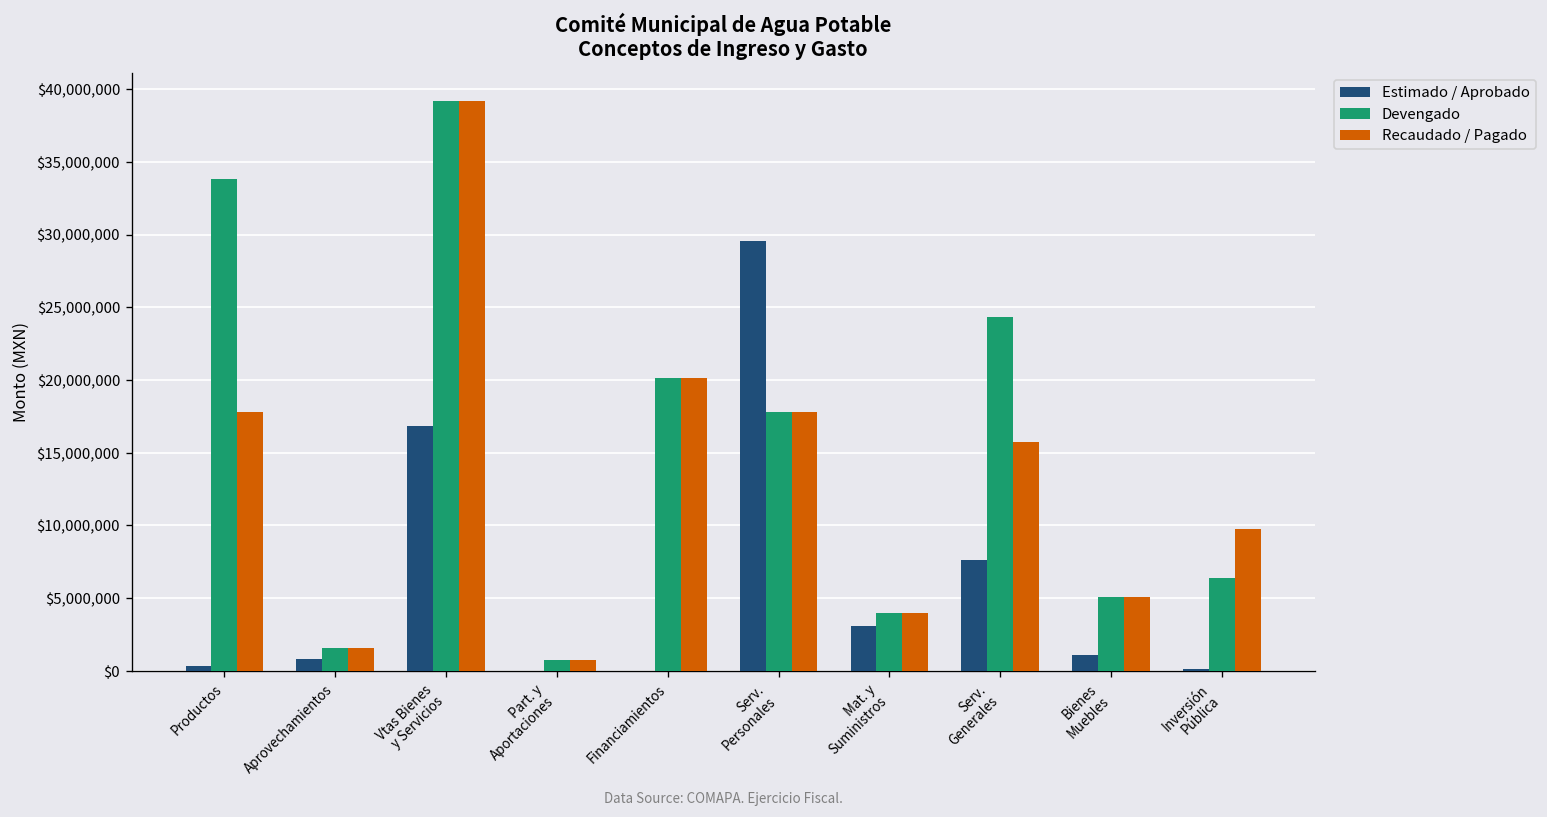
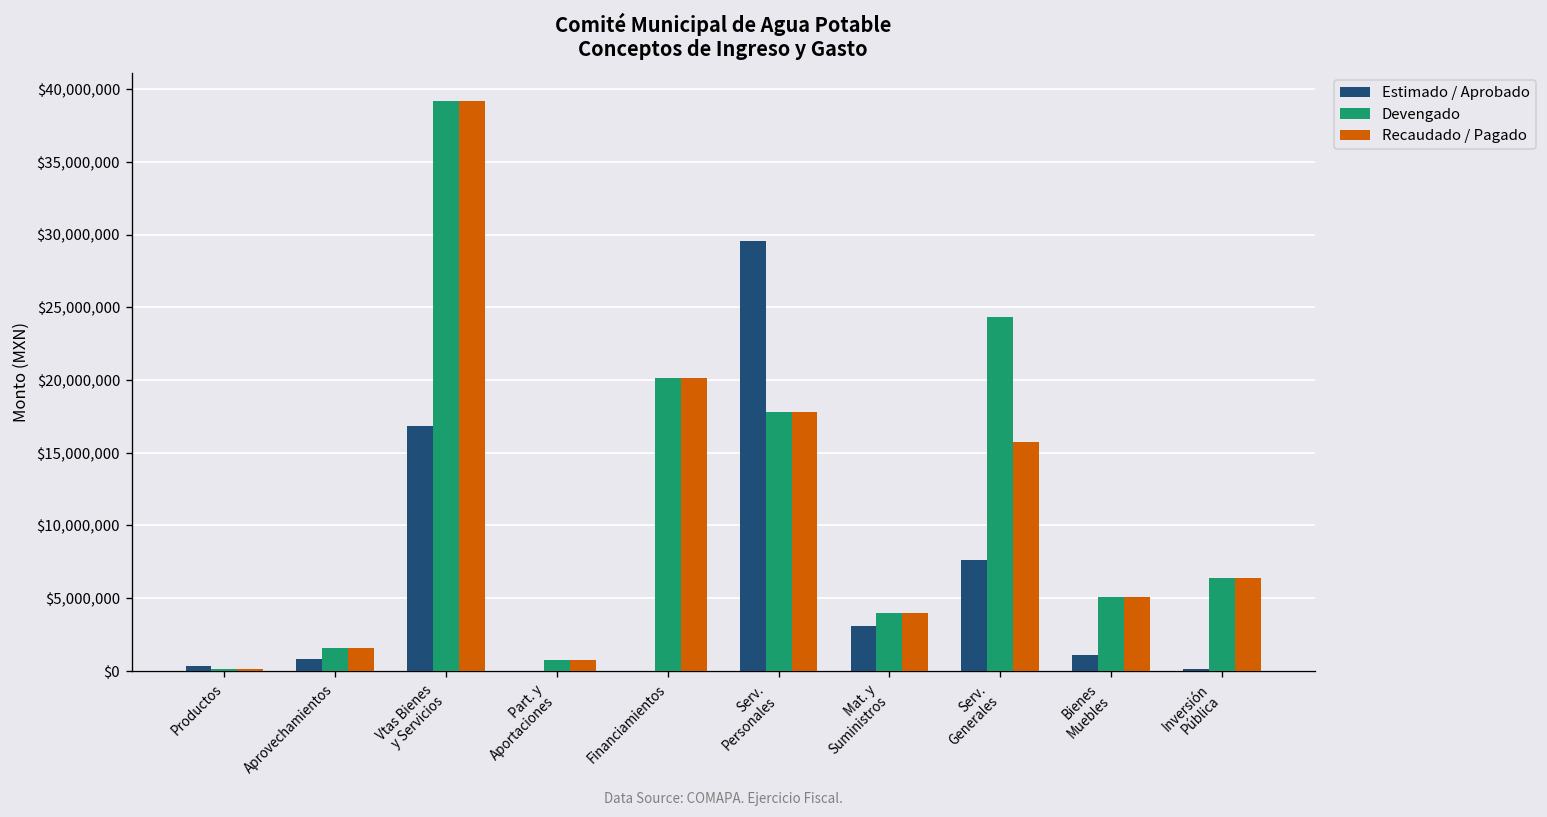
Devengado, Productos: $33,800,000 -> $100,000
Recaudado / Pagado, Productos: $17,800,000 -> $100,000
Recaudado / Pagado, Inversión Pública: $9,700,000 -> $6,400,000
